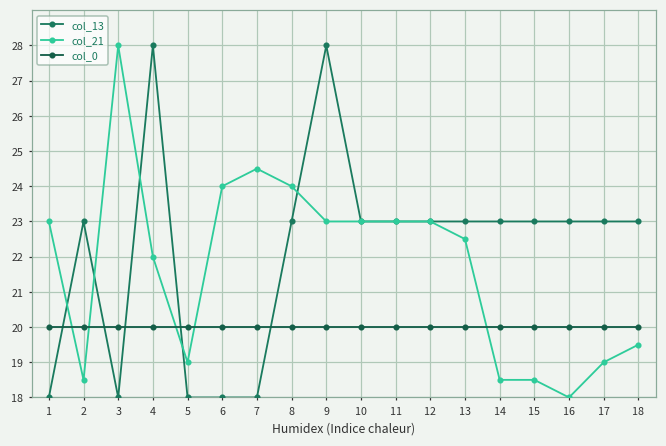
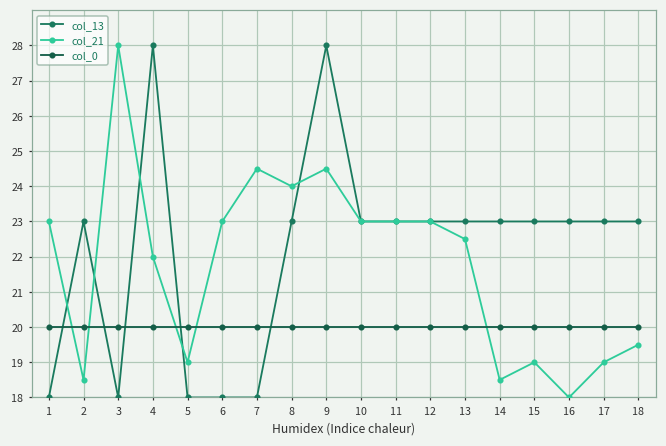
col_21, 6: 24.0 -> 23.0
col_21, 9: 23.0 -> 24.5
col_21, 15: 18.5 -> 19.0
